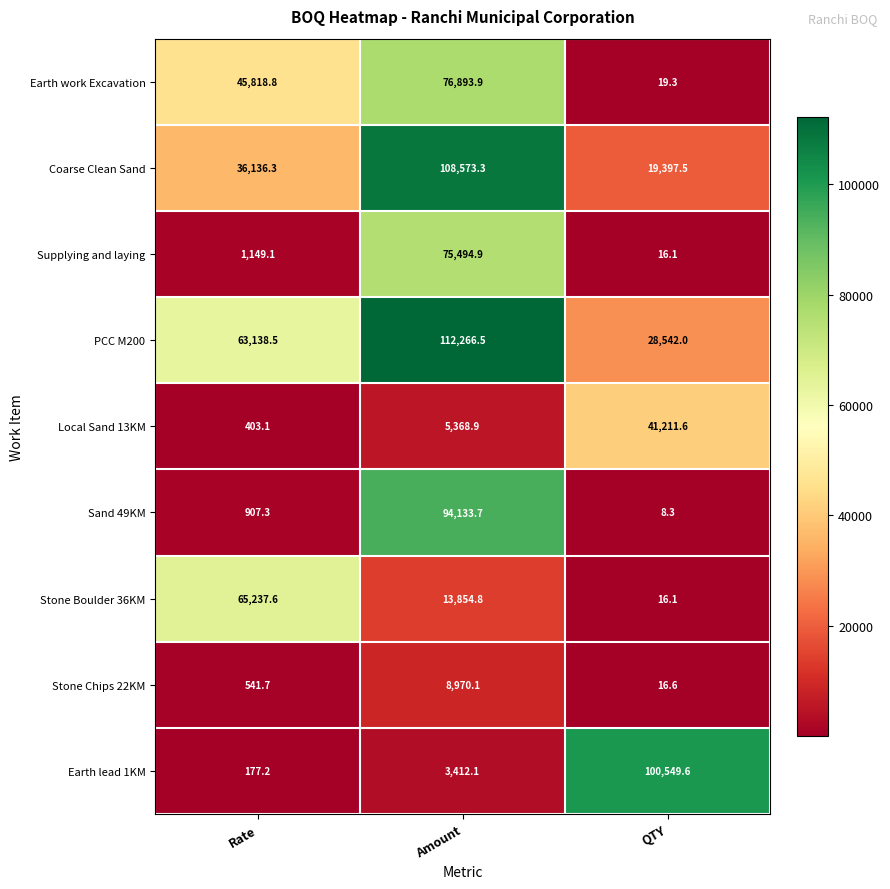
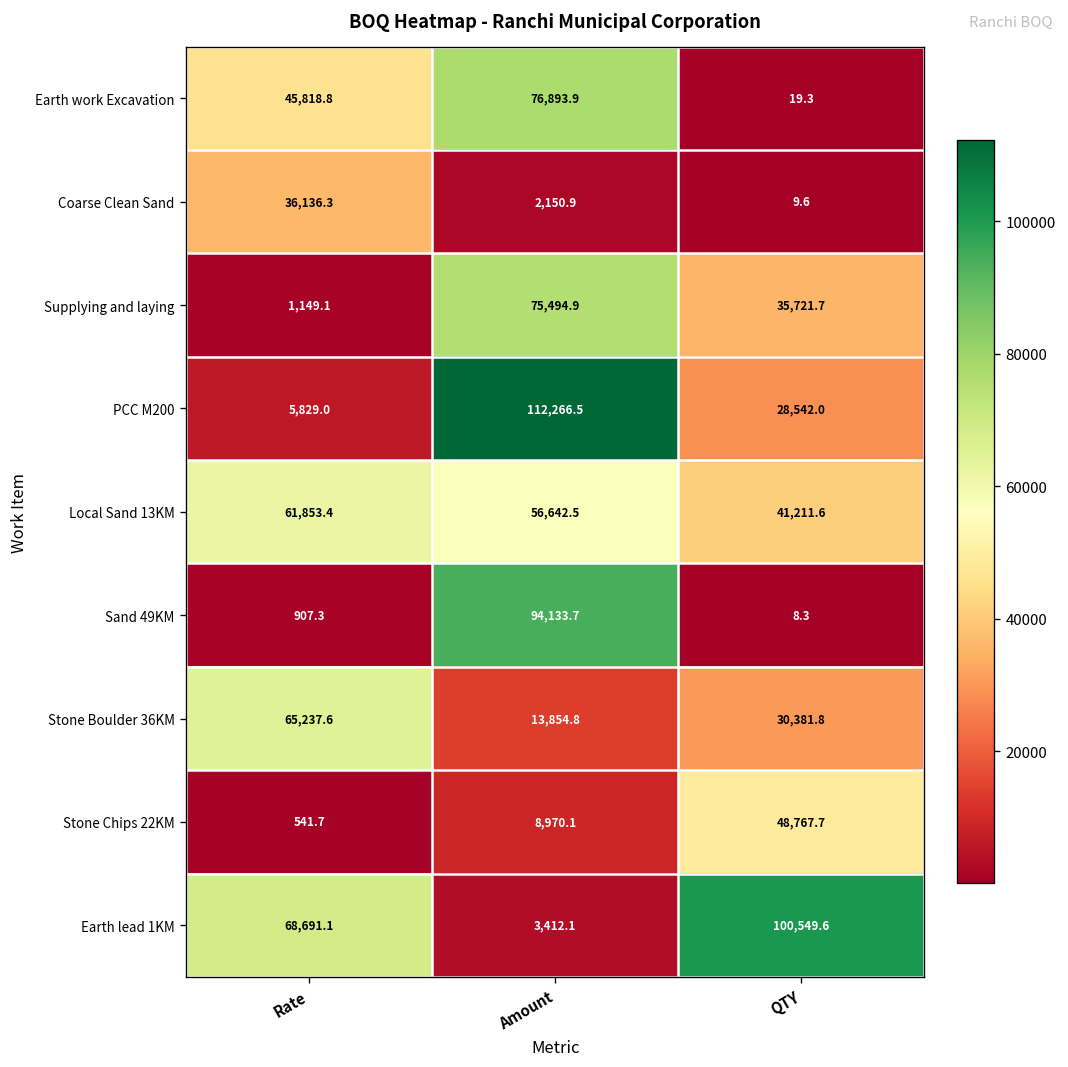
Coarse Clean Sand, Amount: 108,573.3 -> 2,150.9
Coarse Clean Sand, QTY: 19,397.5 -> 9.6
Supplying and laying, QTY: 16.1 -> 35,721.7
PCC M200, Rate: 63,138.5 -> 5,829.0
Local Sand 13KM, Rate: 403.1 -> 61,853.4
Local Sand 13KM, Amount: 5,368.9 -> 56,642.5
Stone Boulder 36KM, QTY: 16.1 -> 30,381.8
Stone Chips 22KM, QTY: 16.6 -> 48,767.7
Earth lead 1KM, Rate: 177.2 -> 68,691.1
